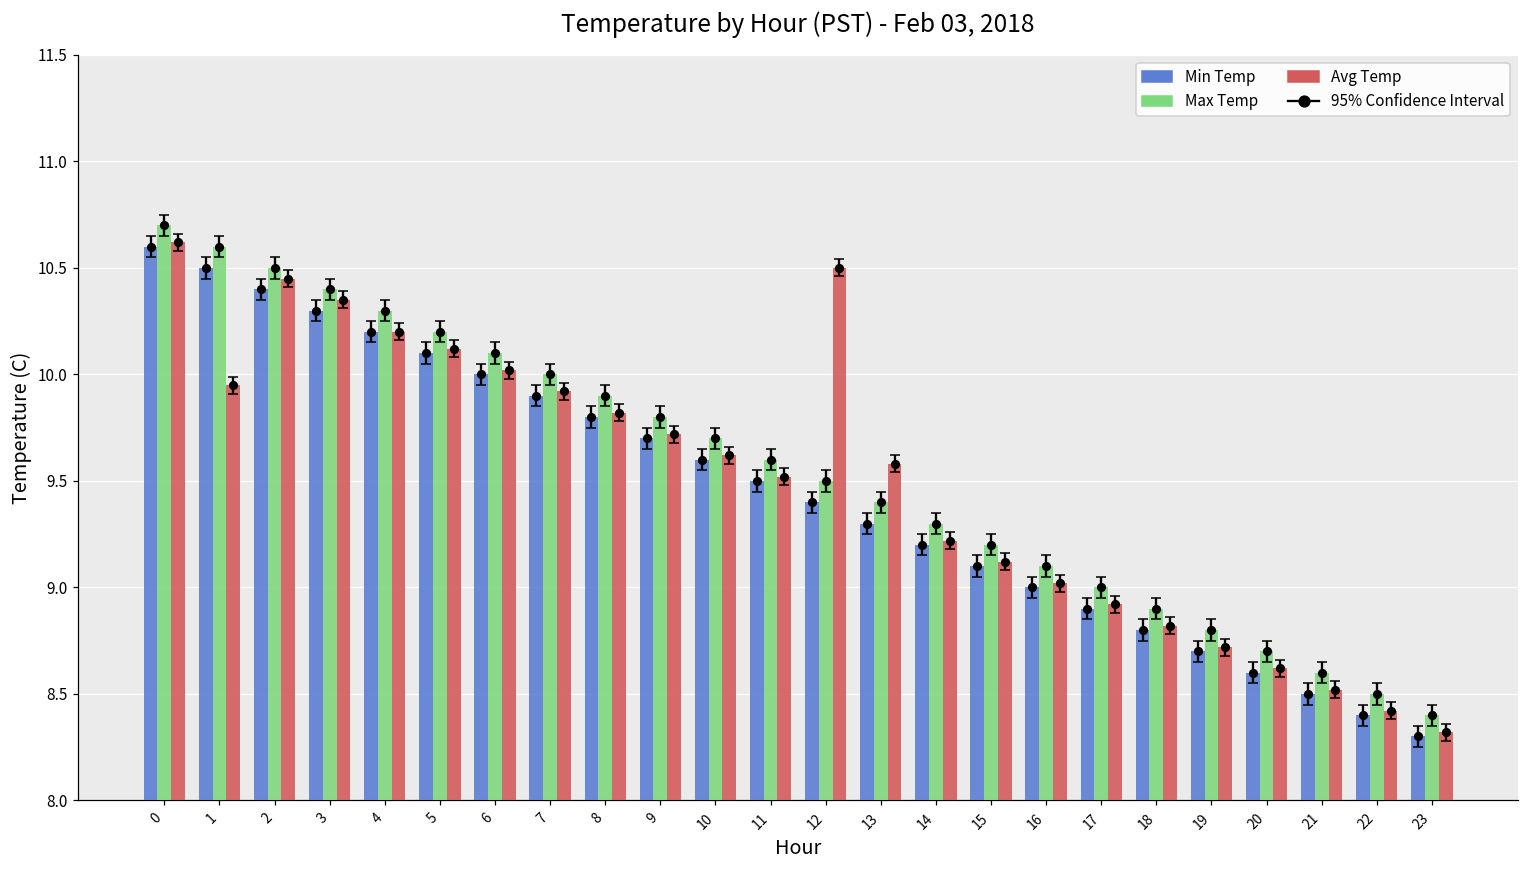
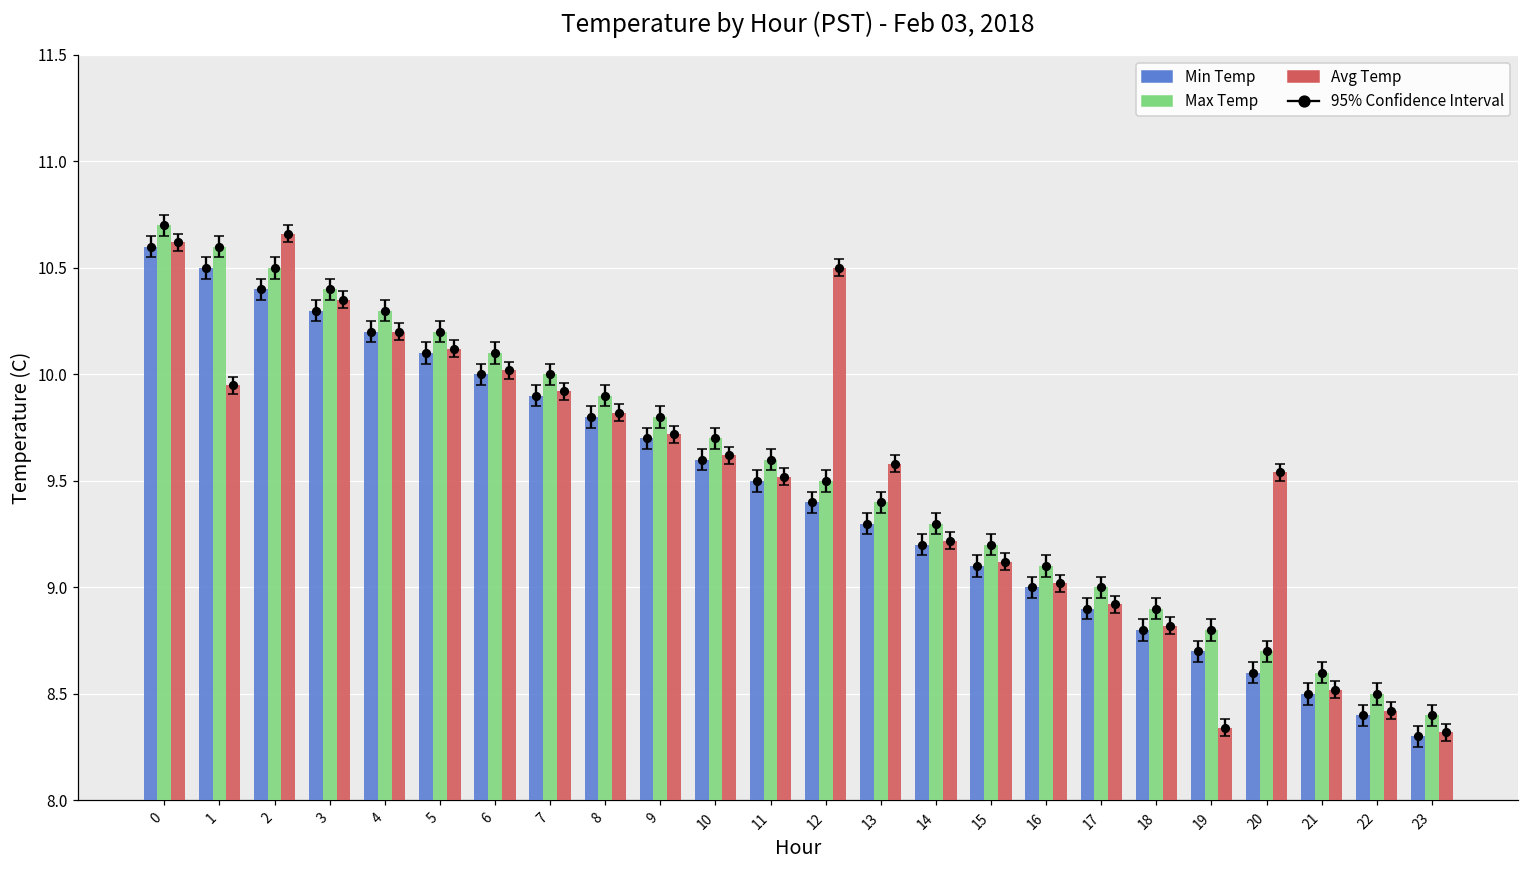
Avg Temp, 2: 10.45 -> 10.66
Avg Temp, 19: 8.72 -> 8.34
Avg Temp, 20: 8.62 -> 9.54
